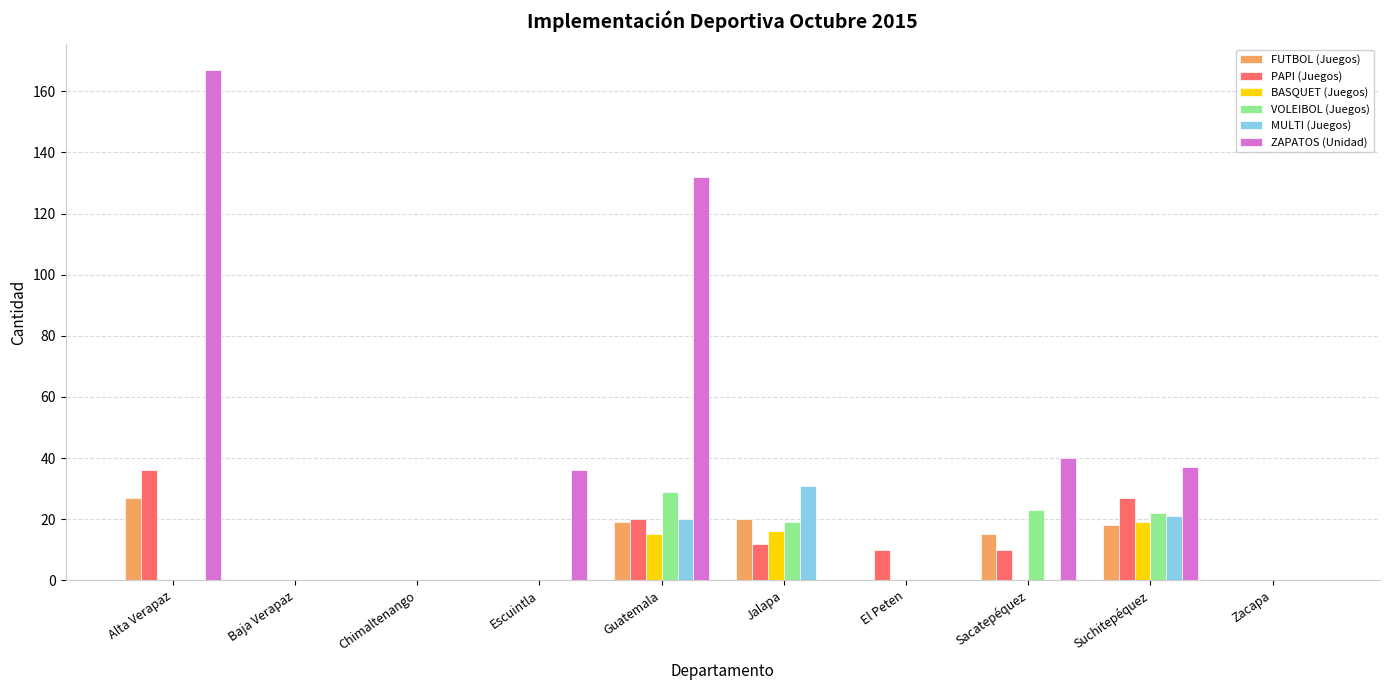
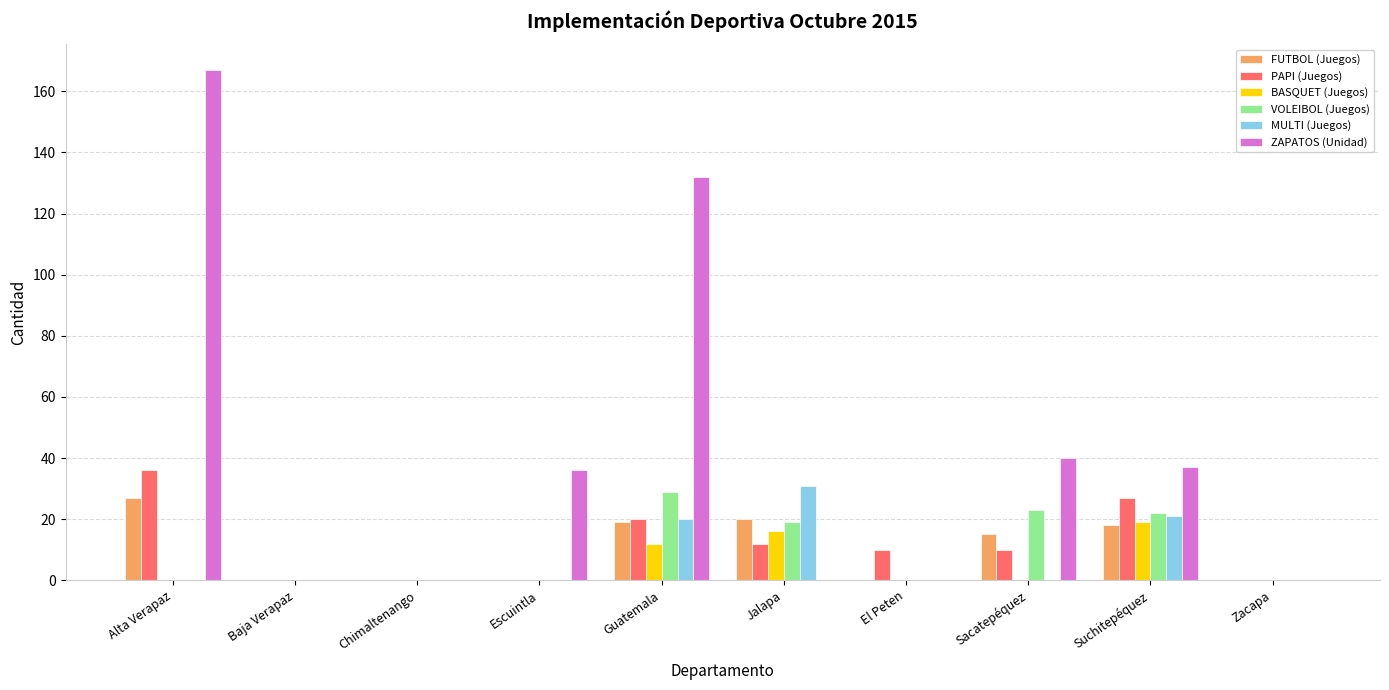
BASQUET (Juegos), Guatemala: 15 -> 12
